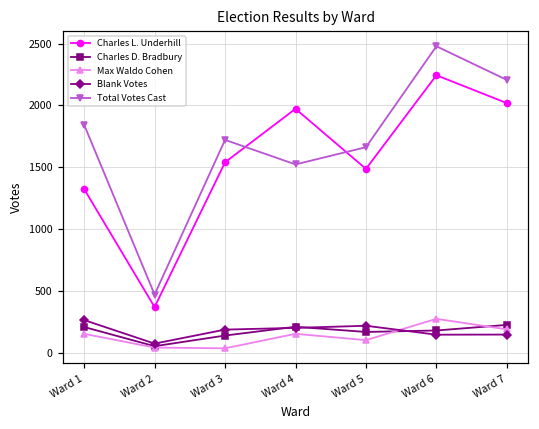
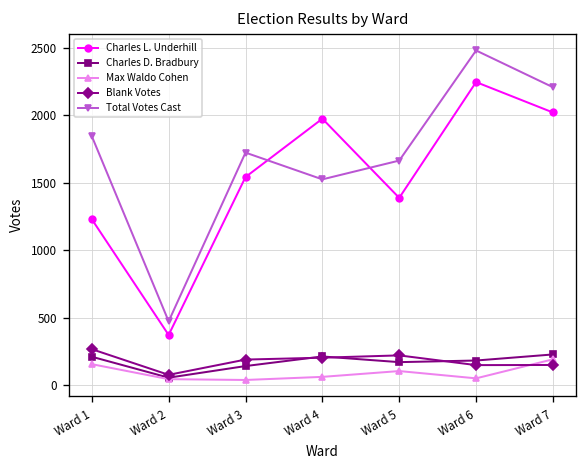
Charles L. Underhill, Ward 1: 1330 -> 1230
Max Waldo Cohen, Ward 4: 160 -> 60
Charles L. Underhill, Ward 5: 1490 -> 1390
Max Waldo Cohen, Ward 6: 280 -> 50
